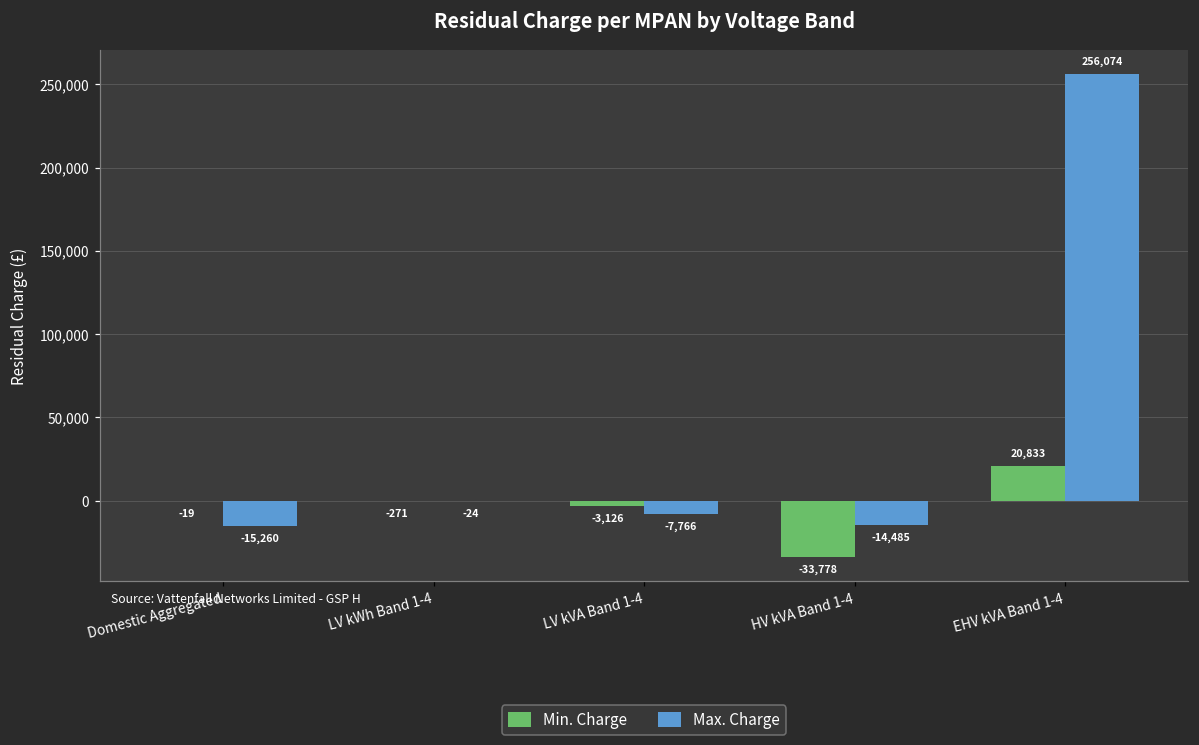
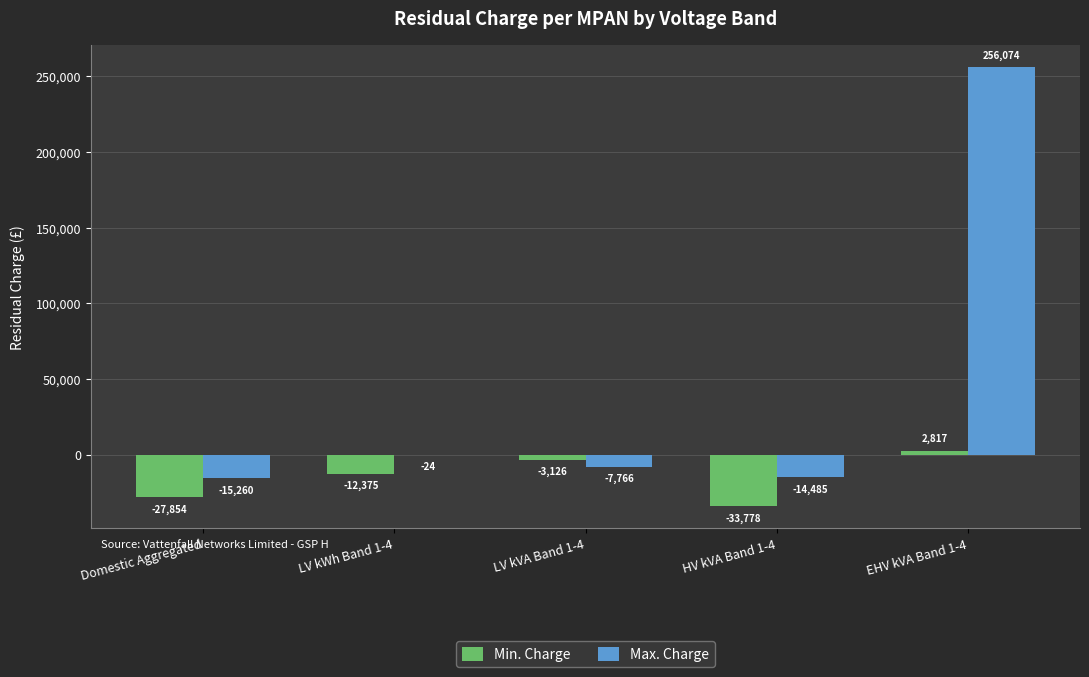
Min. Charge, Domestic Aggregated: -19 -> -27,854
Min. Charge, LV kWh Band 1-4: -271 -> -12,375
Min. Charge, EHV kVA Band 1-4: 20,833 -> 2,817
